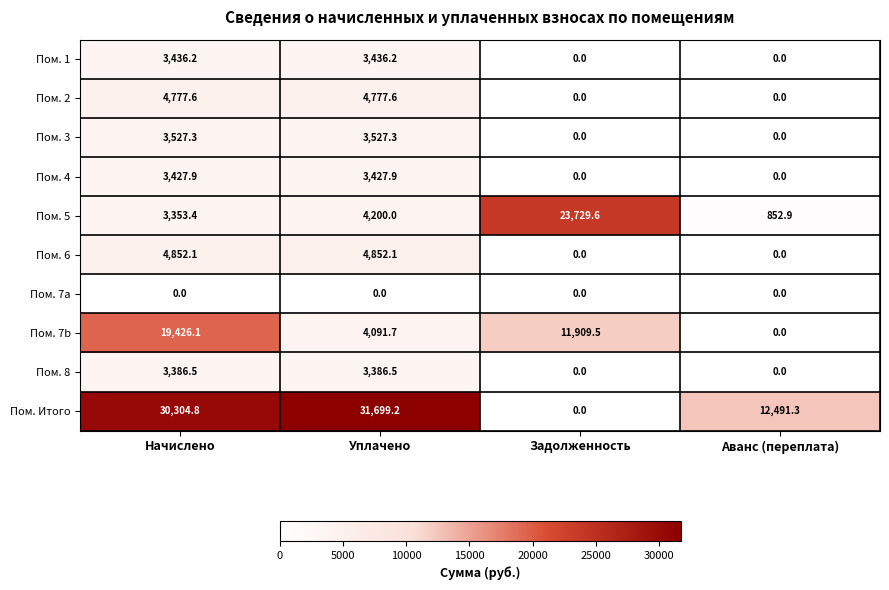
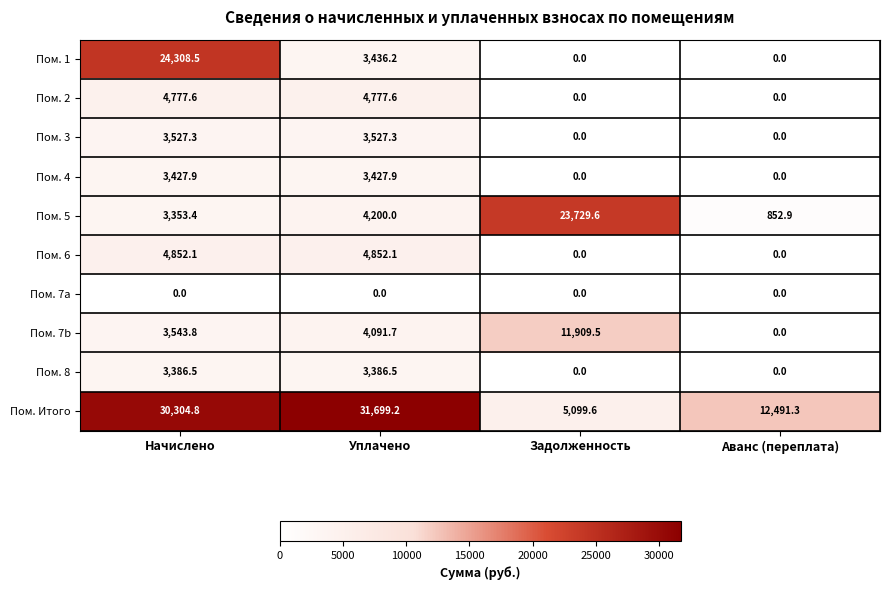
Пом. 1, Начислено: 3,436.2 -> 24,308.5
Пом. 7b, Начислено: 19,426.1 -> 3,543.8
Пом. Итого, Задолженность: 0.0 -> 5,099.6
